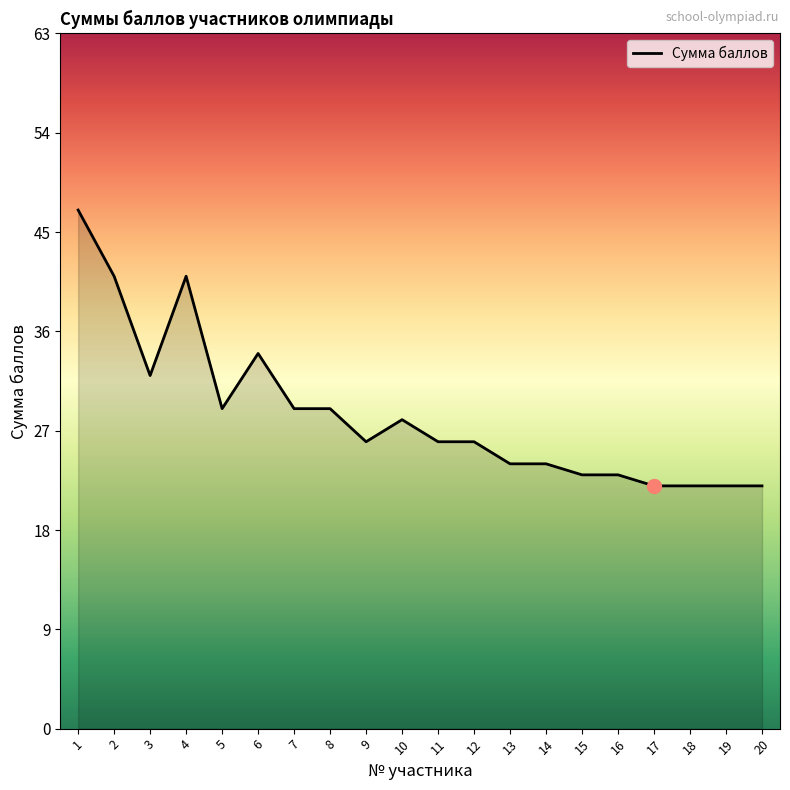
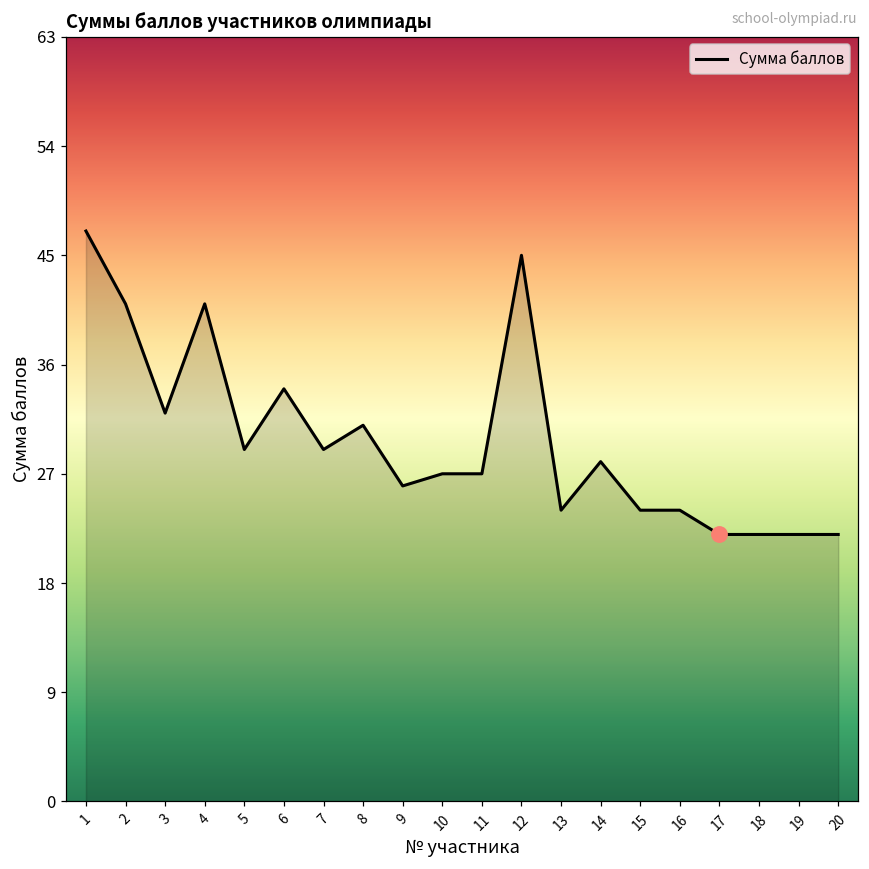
Сумма баллов, 8: 29 -> 31
Сумма баллов, 10: 28 -> 27
Сумма баллов, 11: 26 -> 27
Сумма баллов, 12: 26 -> 45
Сумма баллов, 14: 24 -> 28
Сумма баллов, 15: 23 -> 24
Сумма баллов, 16: 23 -> 24
